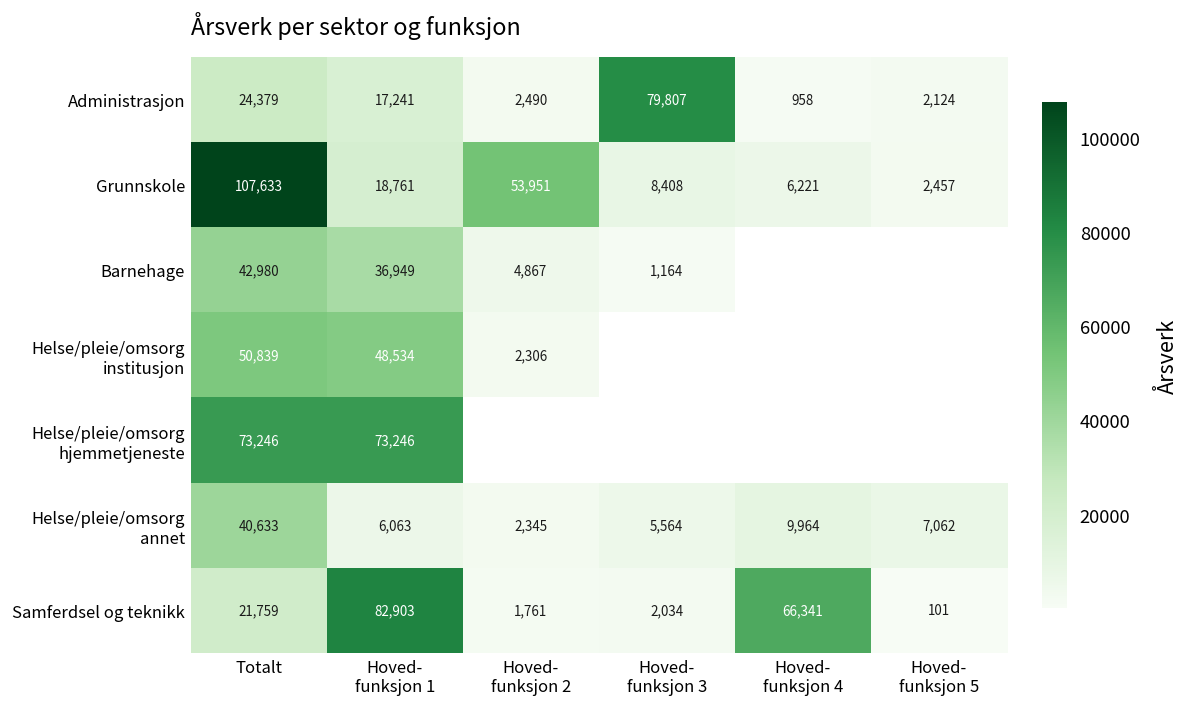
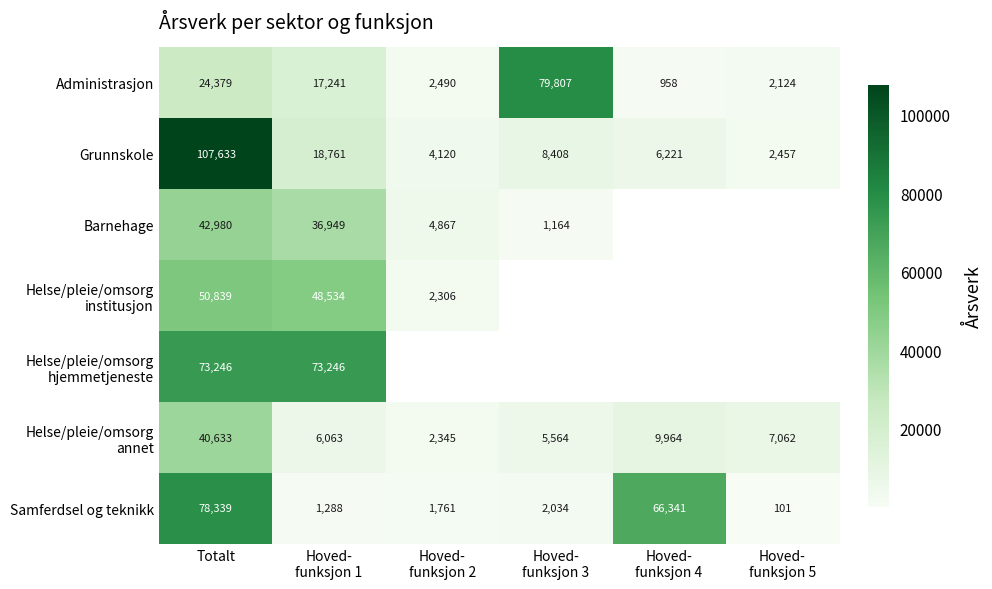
Grunnskole, Hoved- funksjon 2: 53,951 -> 4,120
Samferdsel og teknikk, Totalt: 21,759 -> 78,339
Samferdsel og teknikk, Hoved- funksjon 1: 82,903 -> 1,288
